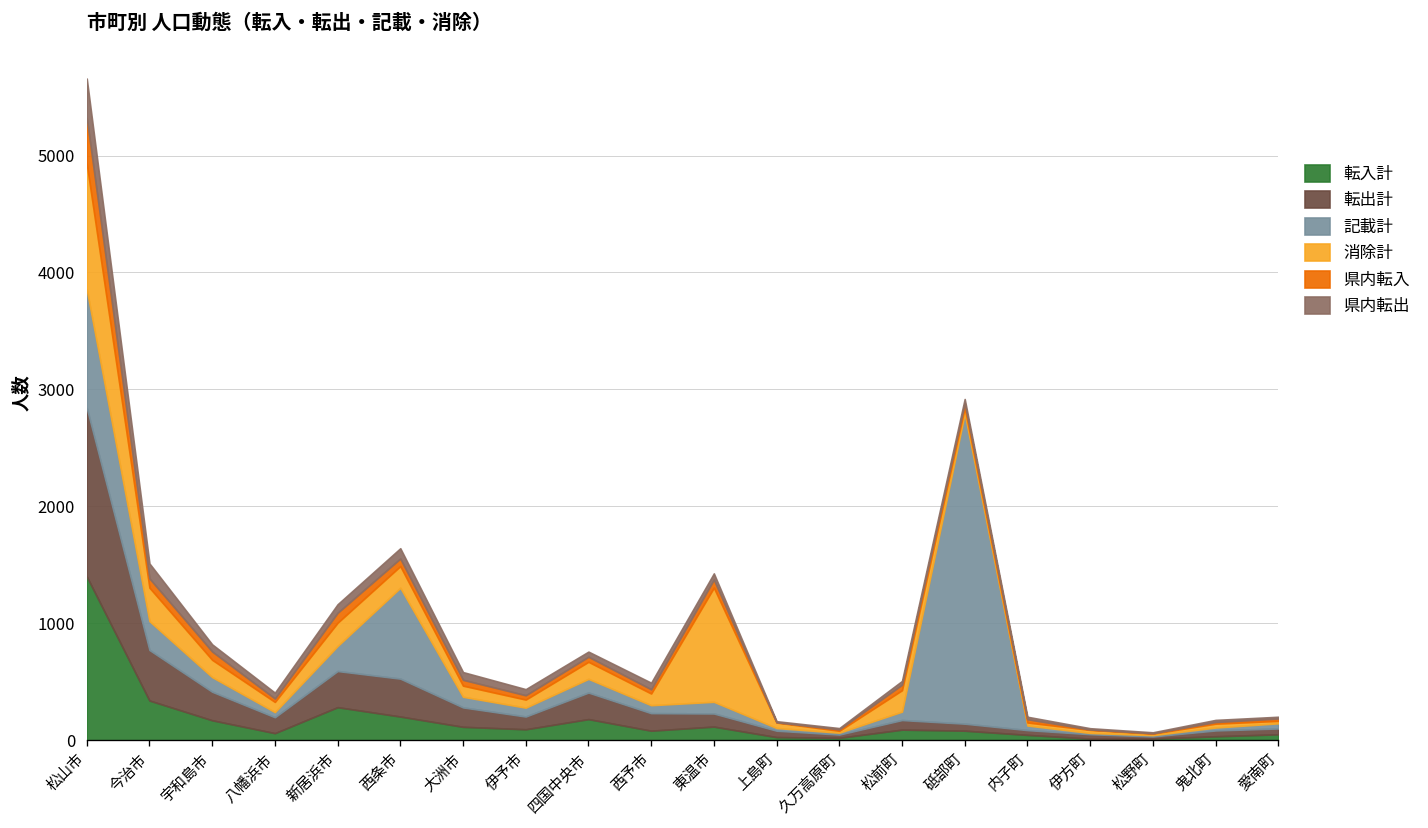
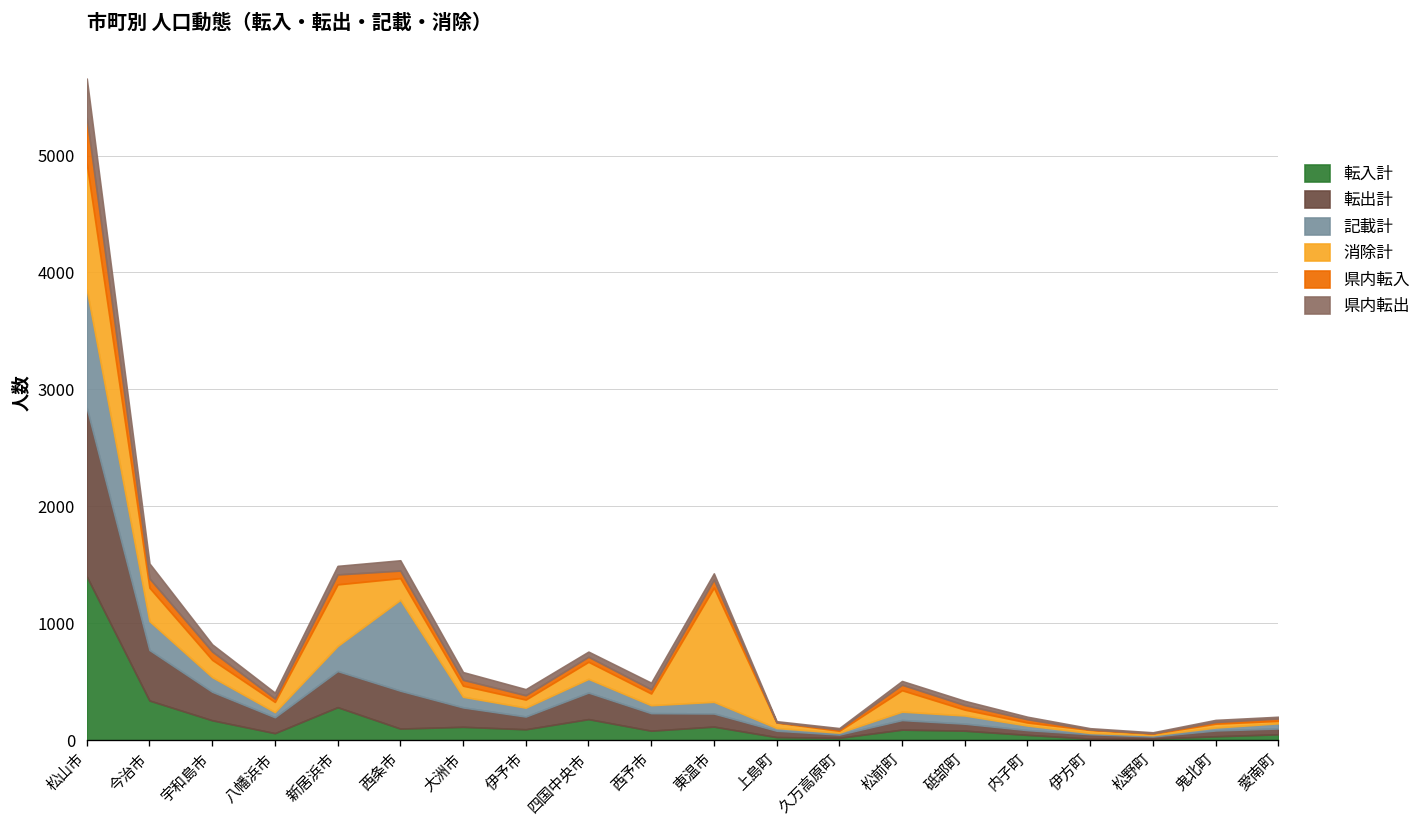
消除計, 新居浜市: 200 -> 500
転入計, 西条市: 200 -> 100
記載計, 砥部町: 2700 -> 100
